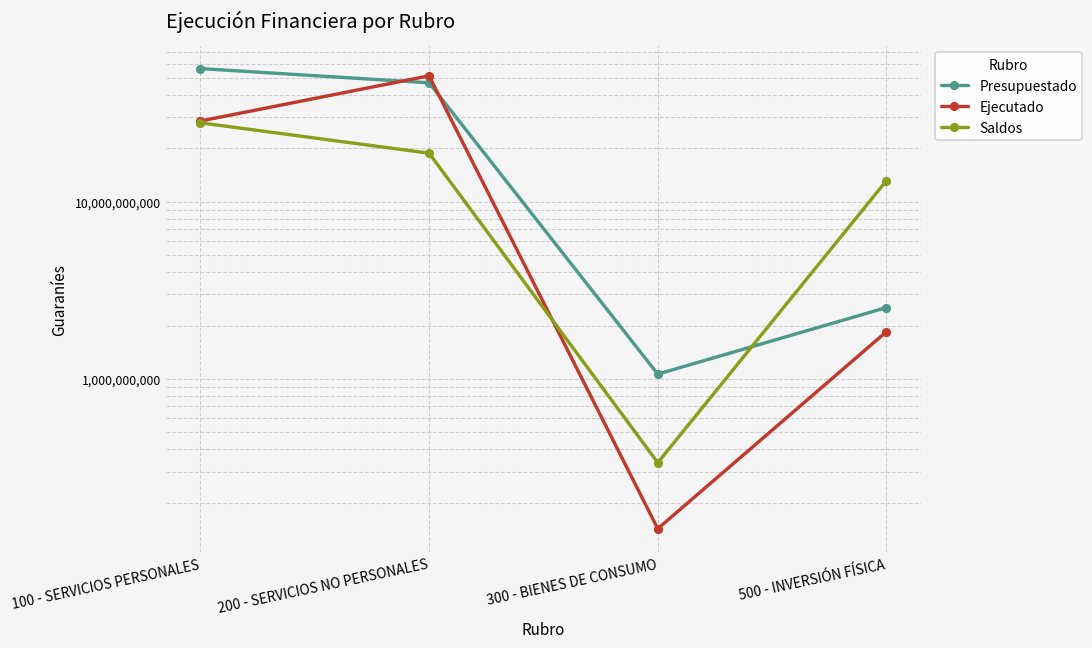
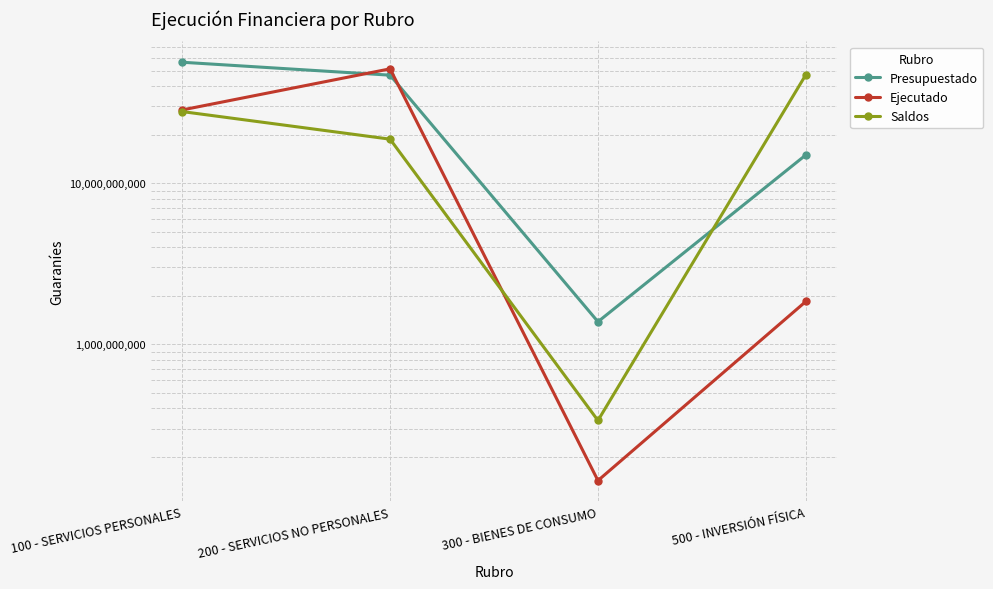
Presupuestado, 300 - BIENES DE CONSUMO: 1,100,000,000 -> 1,400,000,000
Presupuestado, 500 - INVERSIÓN FÍSICA: 2,500,000,000 -> 15,000,000,000
Saldos, 500 - INVERSIÓN FÍSICA: 13,000,000,000 -> 47,000,000,000
